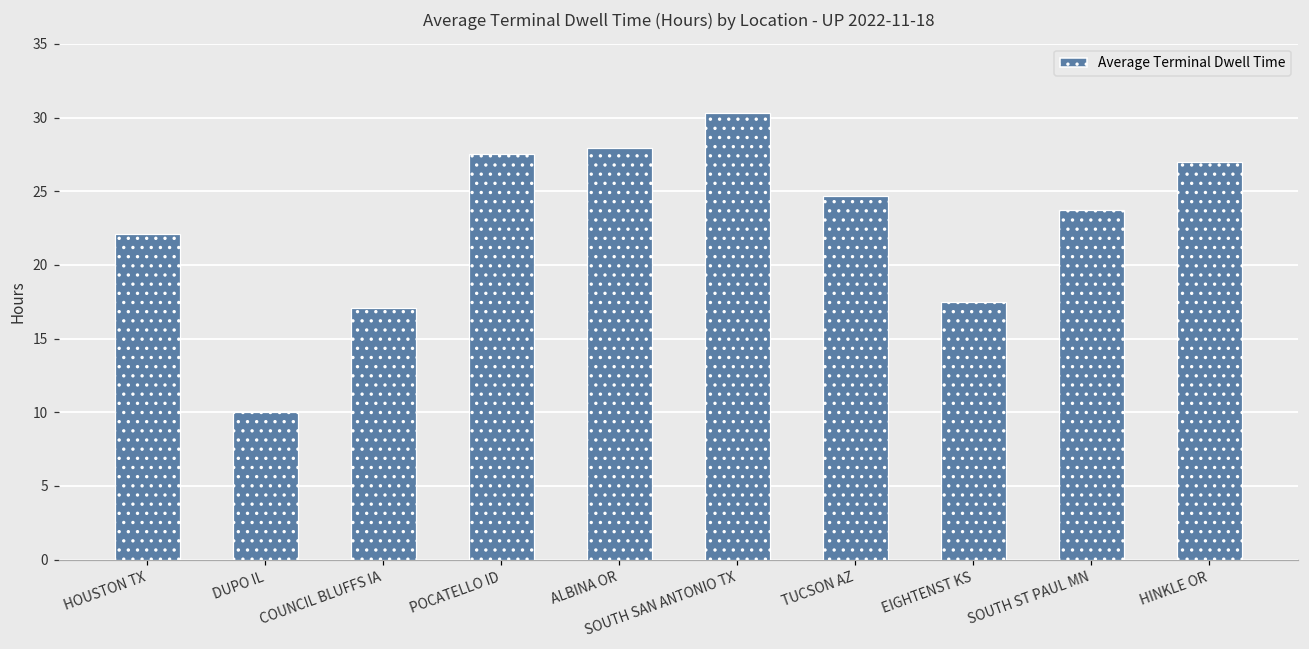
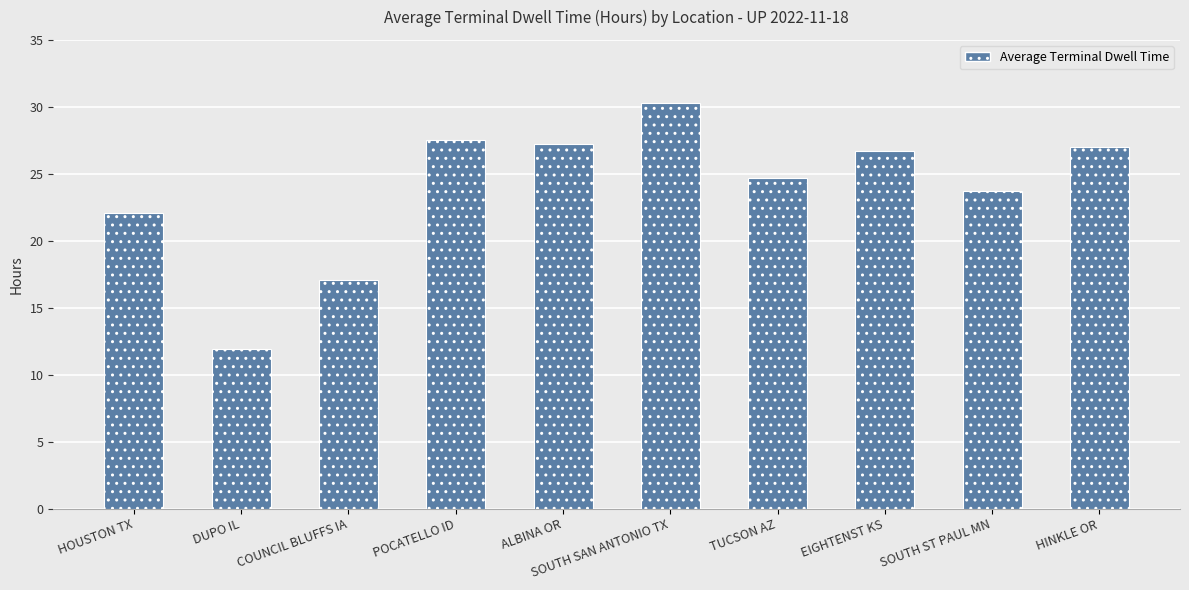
DUPO IL: 10.0 -> 11.9
ALBINA OR: 27.9 -> 27.2
EIGHTENST KS: 17.5 -> 26.7
